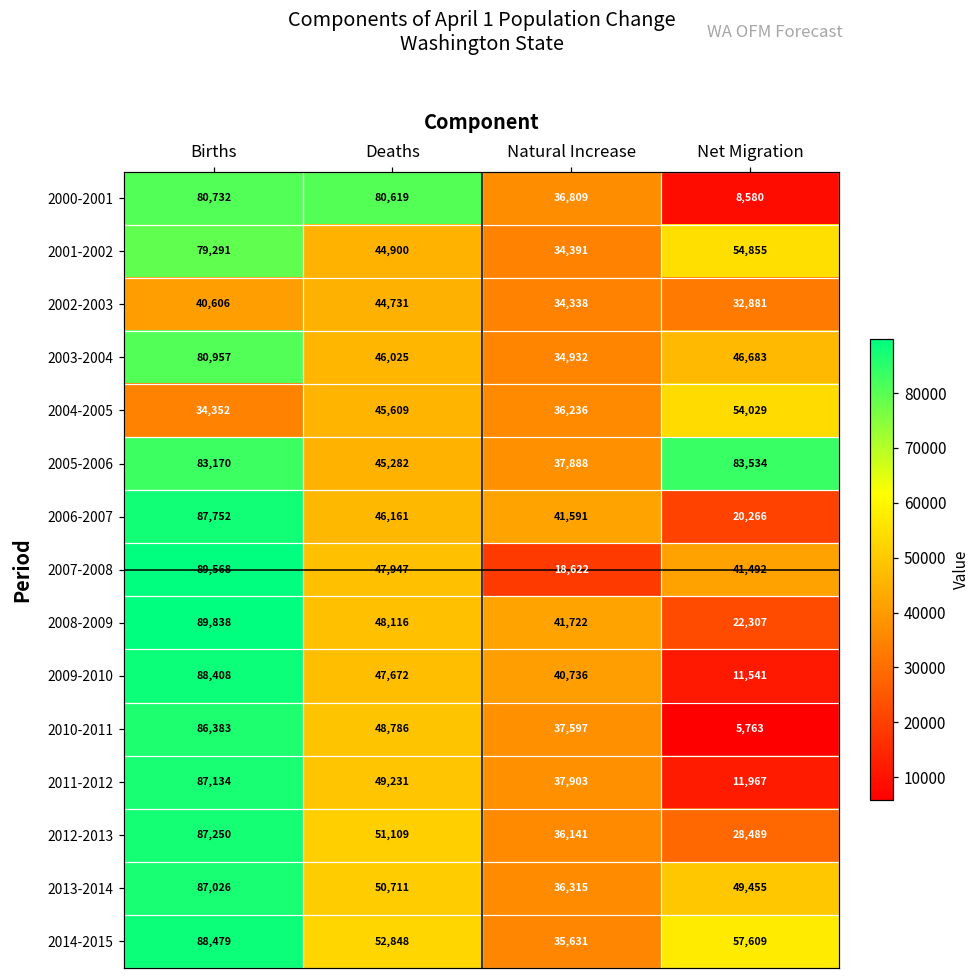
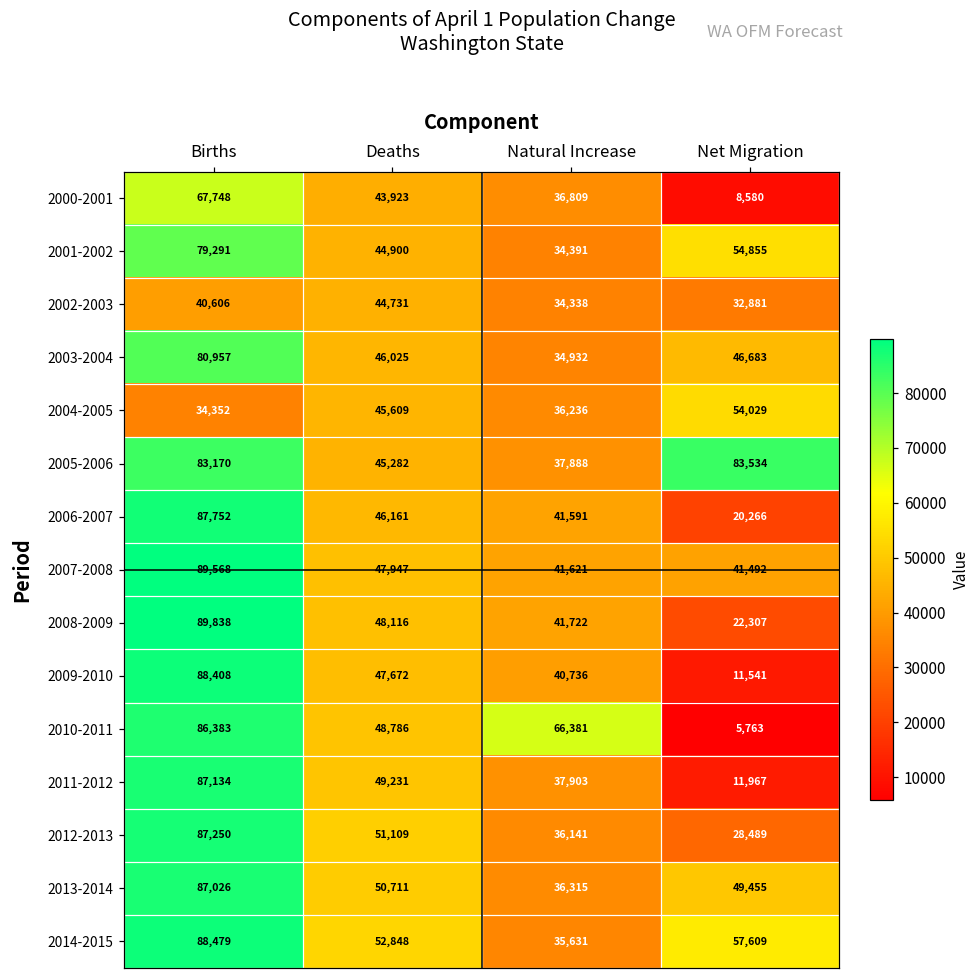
2000-2001, Births: 80,732 -> 67,748
2000-2001, Deaths: 80,619 -> 43,923
2007-2008, Natural Increase: 18,622 -> 41,621
2010-2011, Natural Increase: 37,597 -> 66,381
